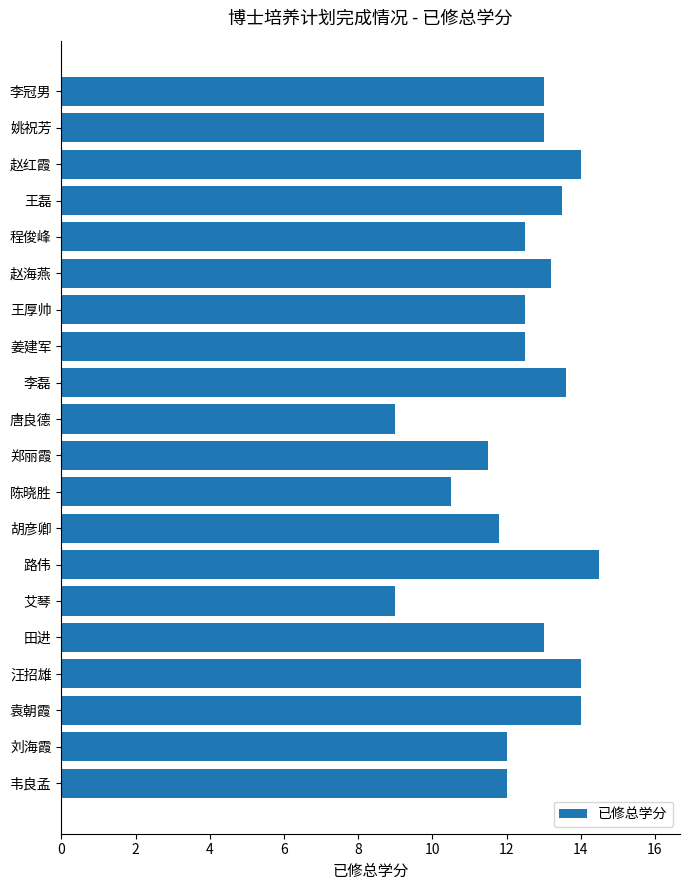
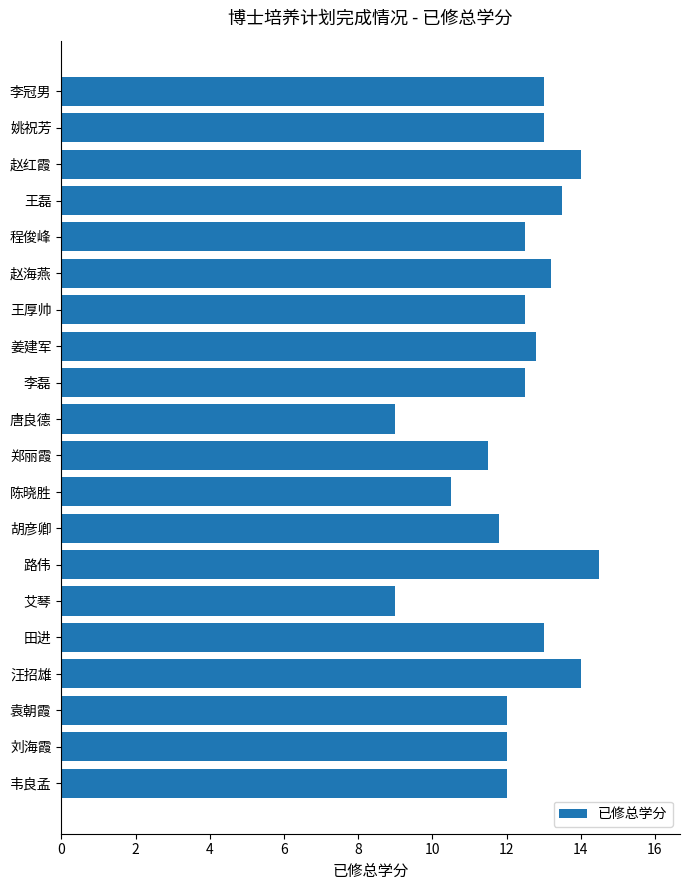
姜建军: 12.5 -> 12.8
李磊: 13.6 -> 12.5
袁朝霞: 14 -> 12
